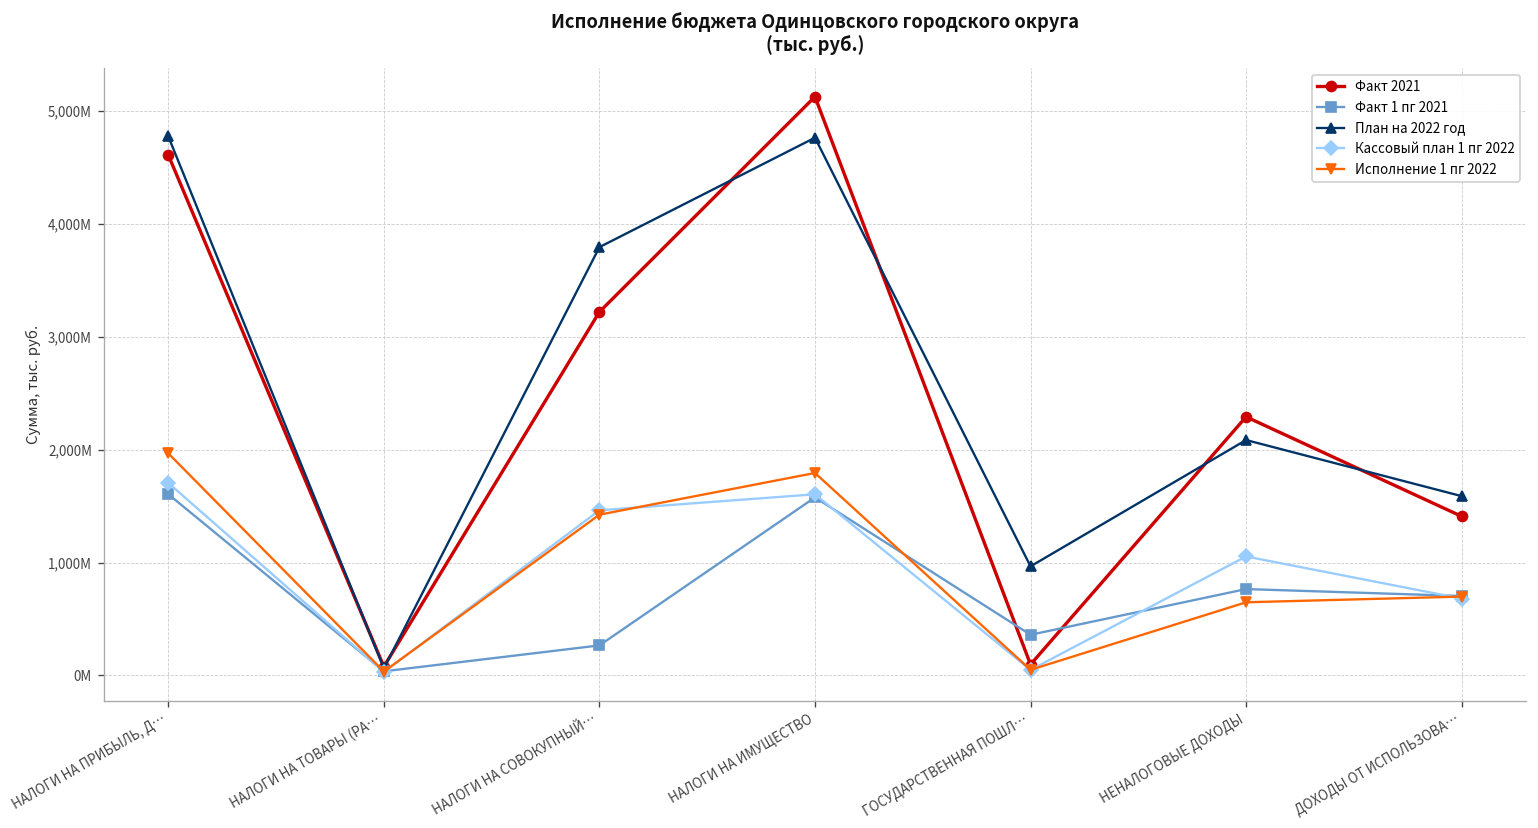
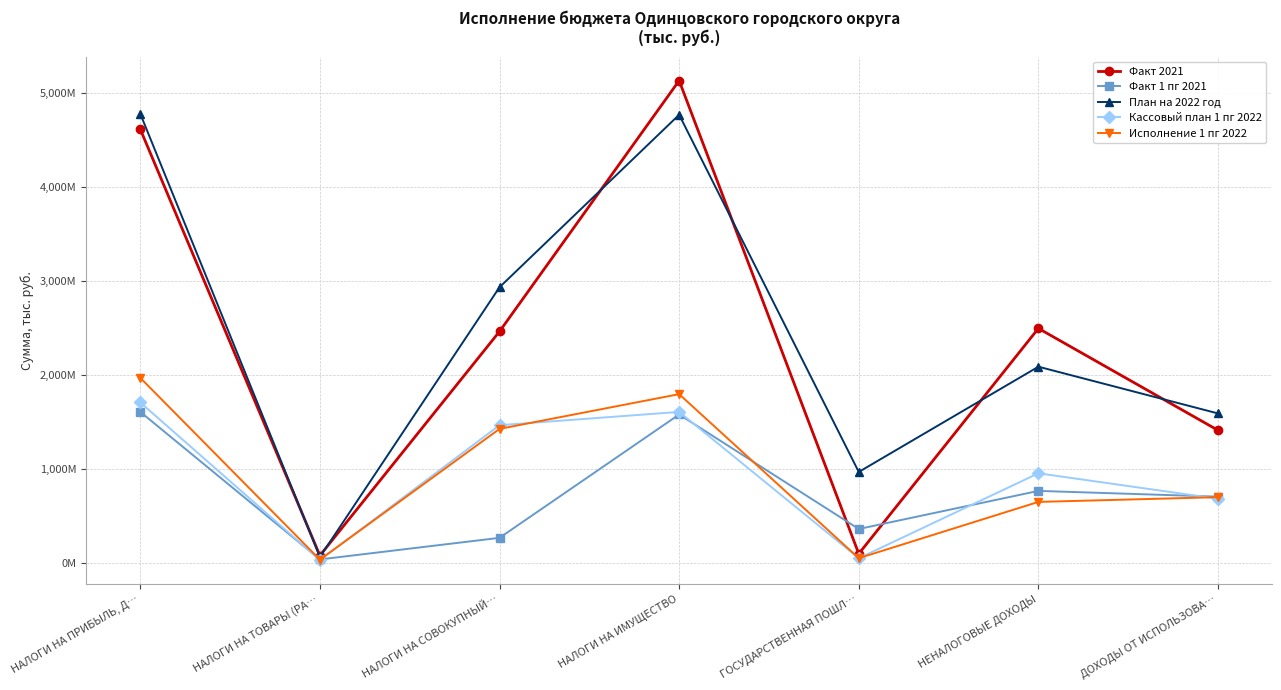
Факт 2021, НАЛОГИ НА СОВОКУПНЫЙ…: 3,200,000,000 -> 2,500,000,000
План на 2022 год, НАЛОГИ НА СОВОКУПНЫЙ…: 3,800,000,000 -> 2,900,000,000
Факт 2021, НЕНАЛОГОВЫЕ ДОХОДЫ: 2,300,000,000 -> 2,500,000,000
Кассовый план 1 пг 2022, НЕНАЛОГОВЫЕ ДОХОДЫ: 1,100,000,000 -> 1,000,000,000
